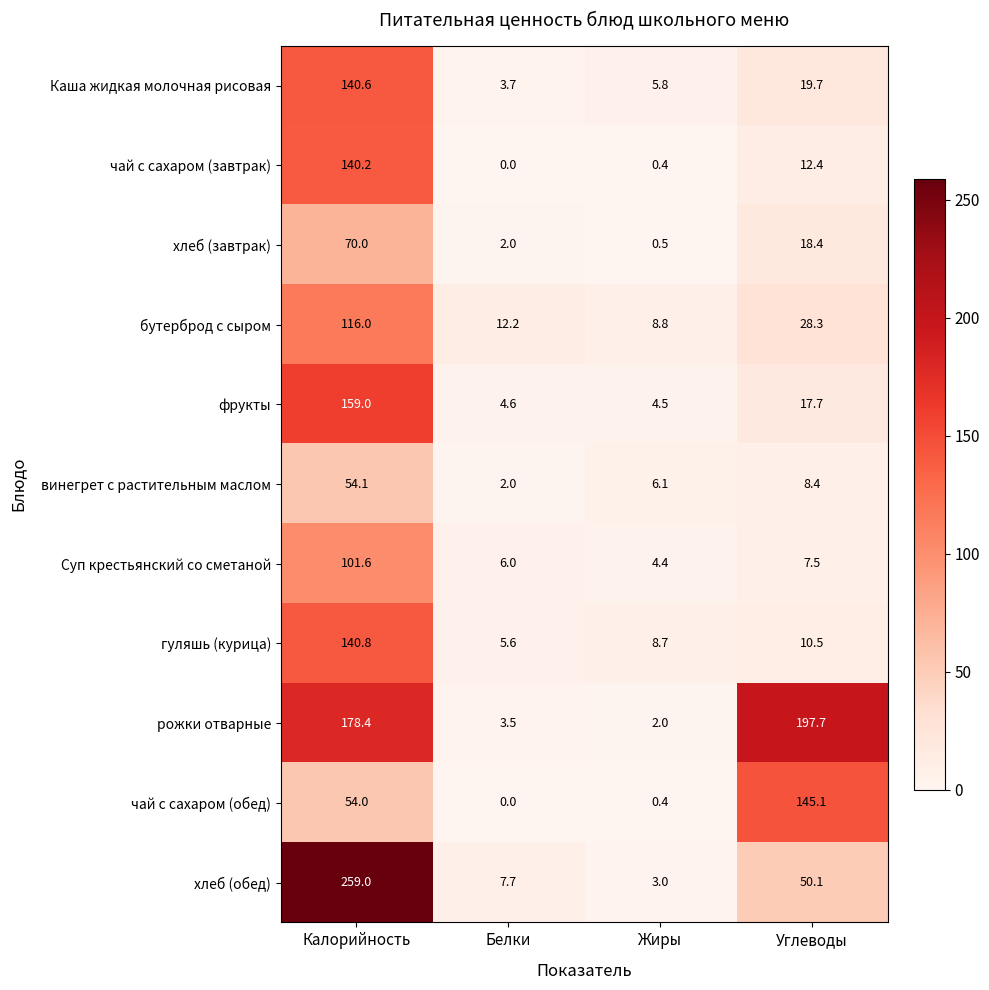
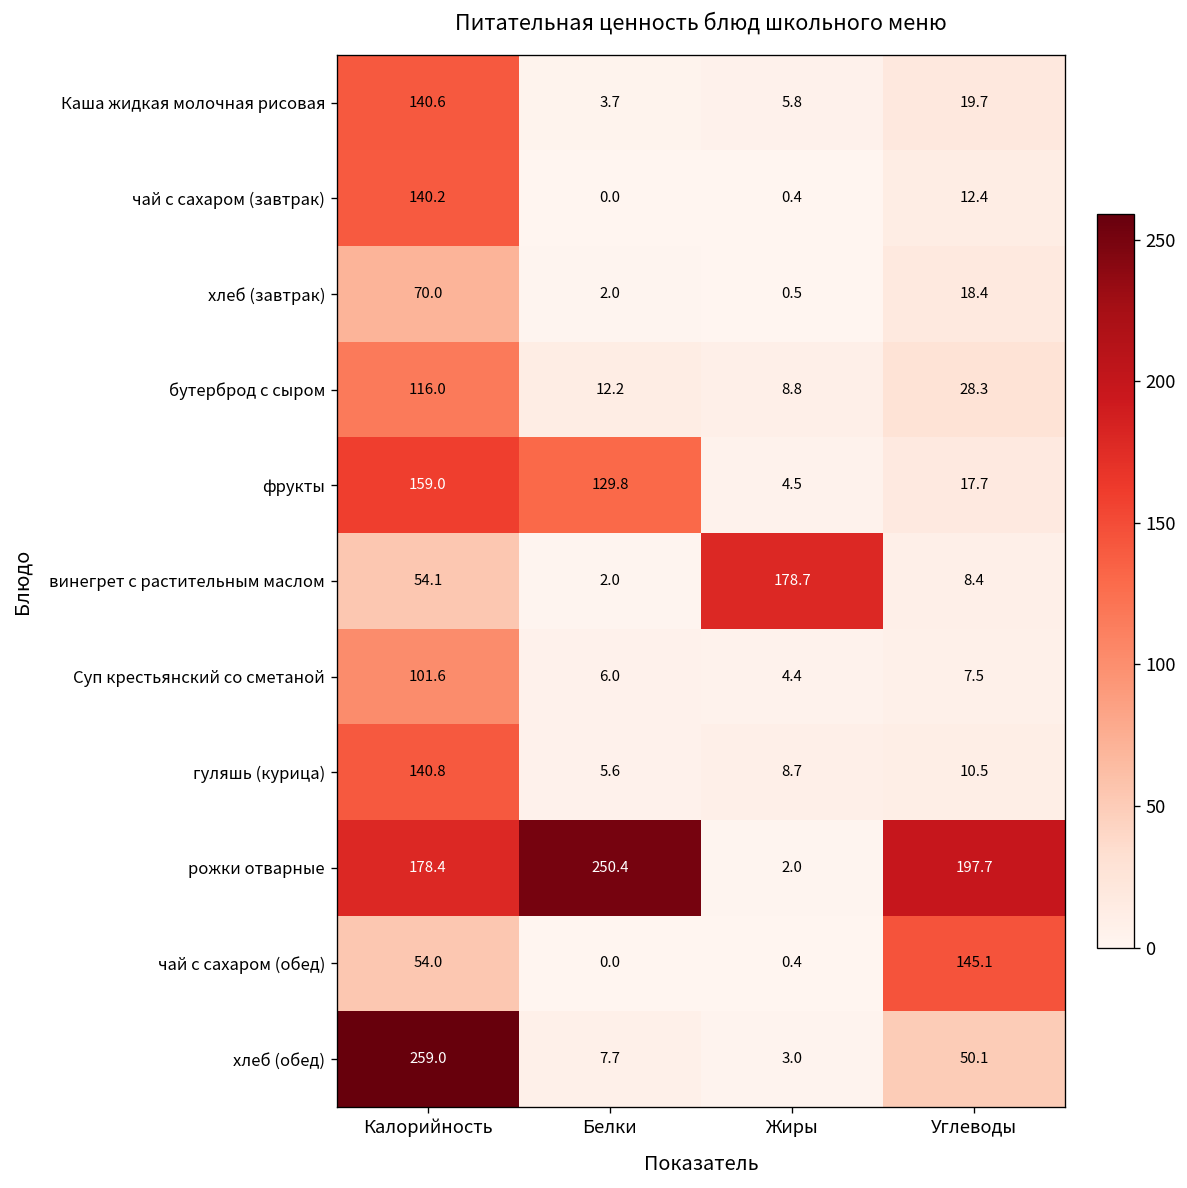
фрукты, Белки: 4.6 -> 129.8
винегрет с растительным маслом, Жиры: 6.1 -> 178.7
рожки отварные, Белки: 3.5 -> 250.4
